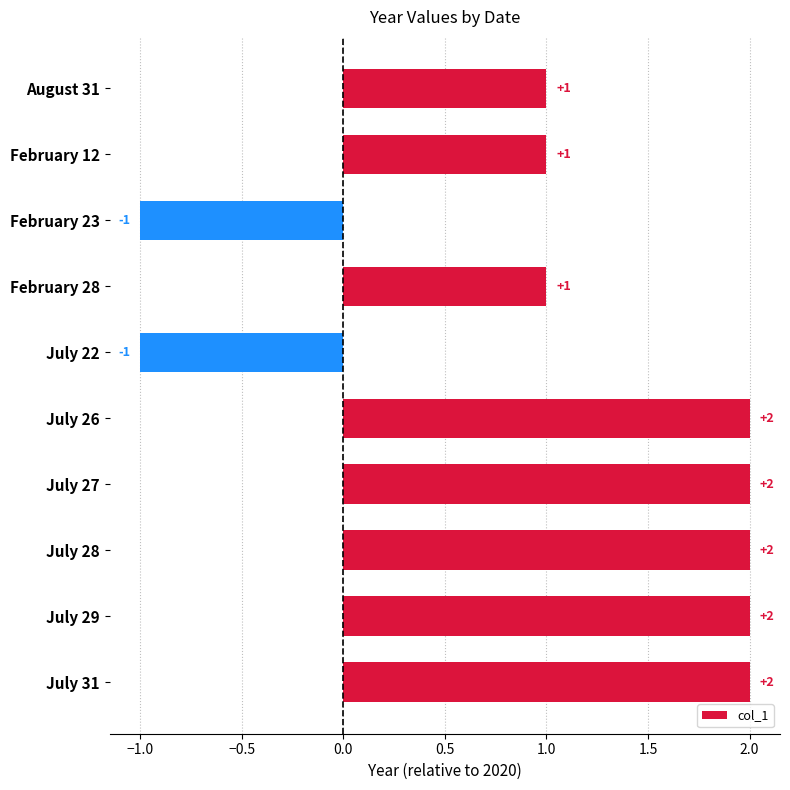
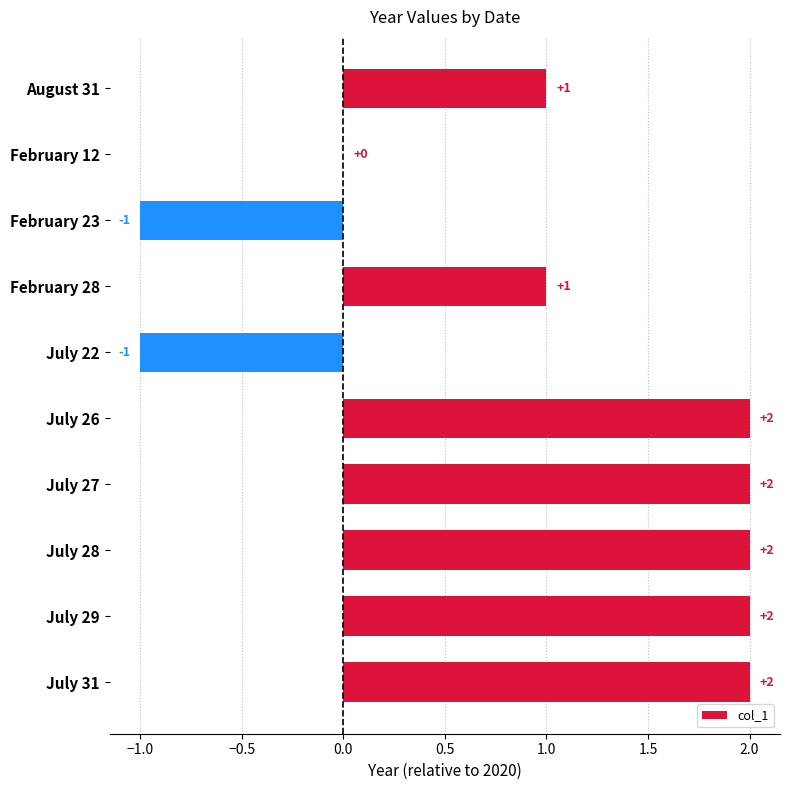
February 12: +1 -> +0
